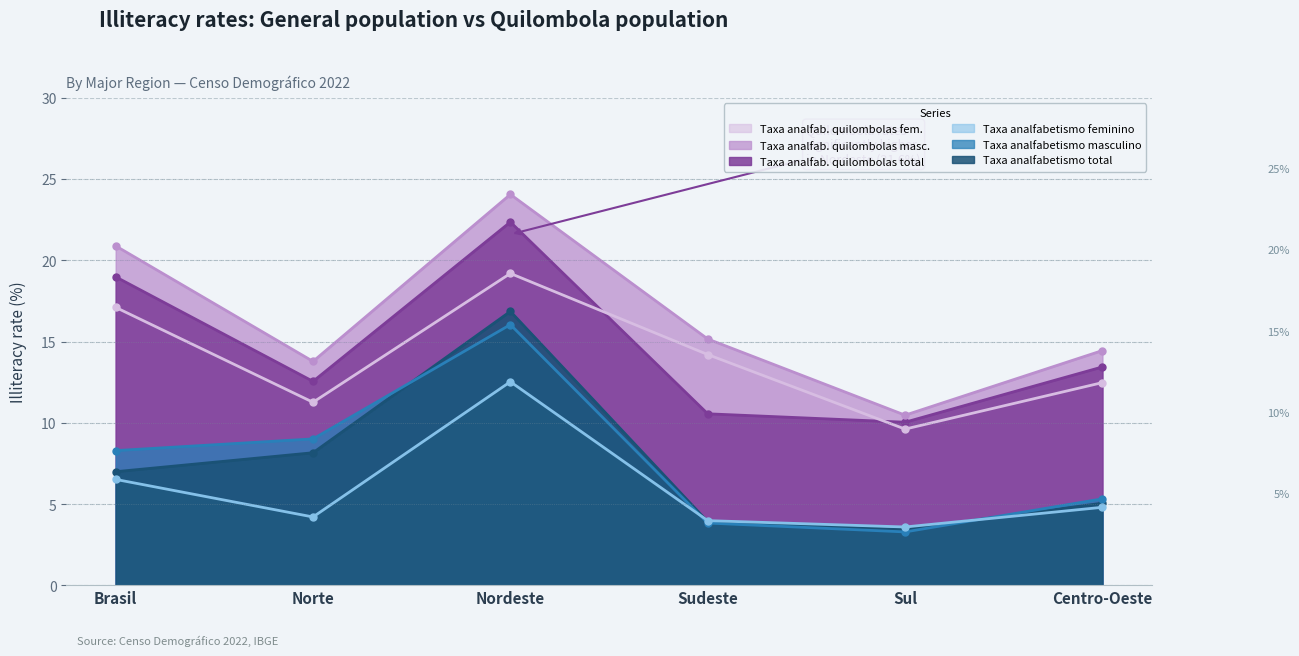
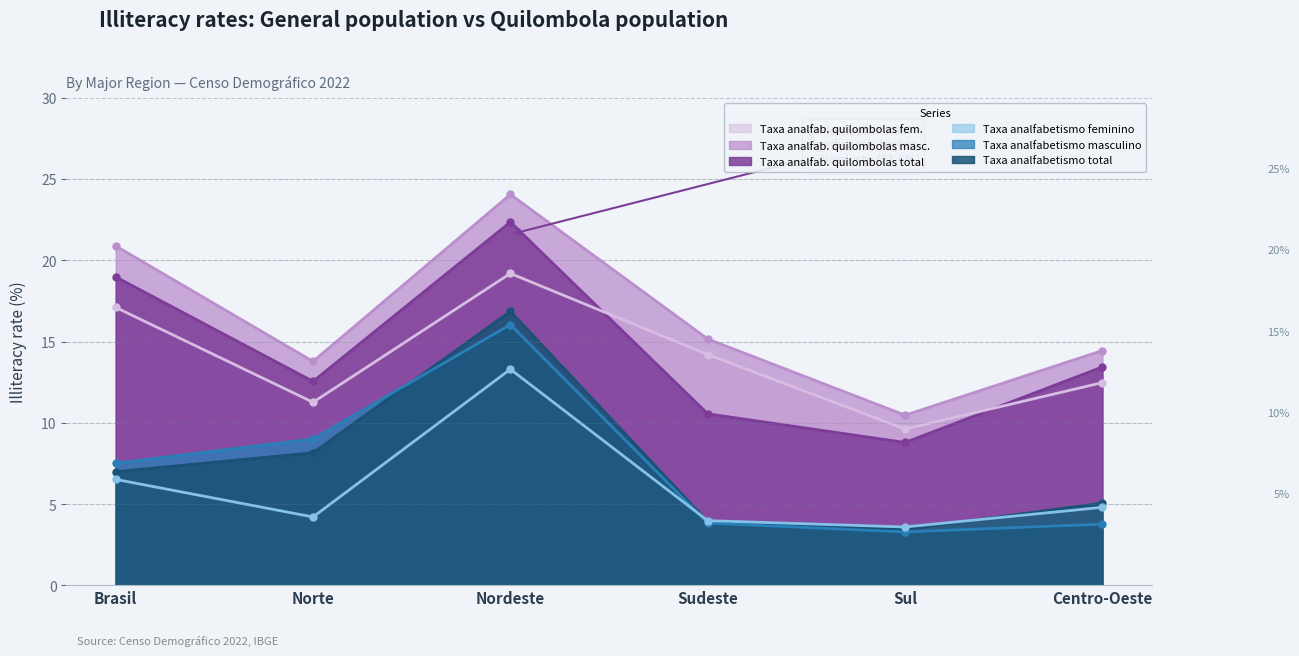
Taxa analfabetismo masculino, Brasil: 8.3 -> 7.5
Taxa analfabetismo feminino, Nordeste: 12.5 -> 13.3
Taxa analfab. quilombolas total, Sul: 10.0 -> 8.8
Taxa analfabetismo masculino, Centro-Oeste: 5.3 -> 3.8
